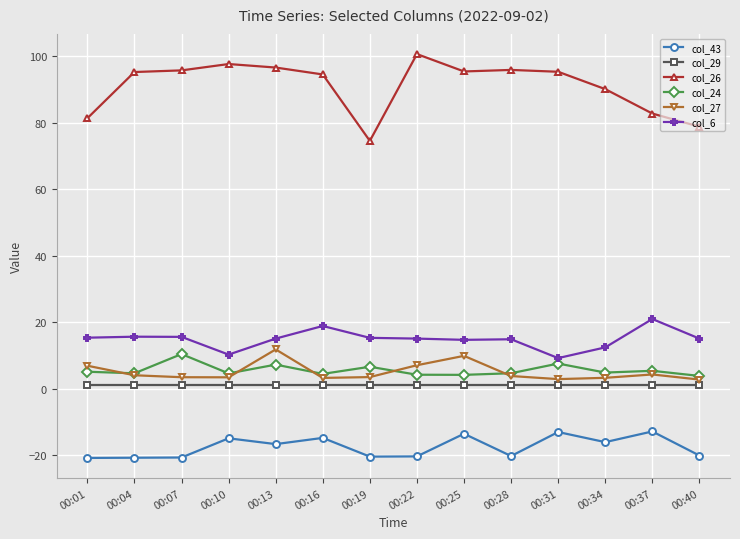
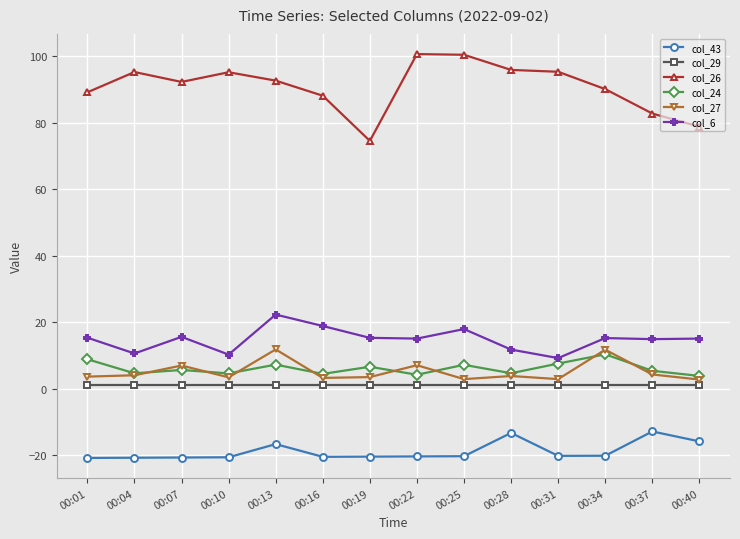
col_26, 00:01: 81 -> 89
col_24, 00:01: 5 -> 9
col_27, 00:01: 7 -> 4
col_6, 00:04: 16 -> 11
col_26, 00:07: 96 -> 92
col_24, 00:07: 10 -> 6
col_27, 00:07: 3 -> 7
col_43, 00:10: -15 -> -21
col_26, 00:10: 98 -> 95
col_26, 00:13: 97 -> 93
col_6, 00:13: 15 -> 22
col_43, 00:16: -15 -> -20
col_26, 00:16: 95 -> 88
col_43, 00:25: -14 -> -20
col_26, 00:25: 95 -> 101
col_24, 00:25: 4 -> 7
col_27, 00:25: 10 -> 3
col_6, 00:25: 15 -> 18
col_43, 00:28: -20 -> -13
col_6, 00:28: 15 -> 12
col_43, 00:31: -13 -> -20
col_43, 00:34: -16 -> -20
col_24, 00:34: 5 -> 10
col_27, 00:34: 3 -> 12
col_6, 00:34: 12 -> 15
col_6, 00:37: 21 -> 15
col_43, 00:40: -20 -> -16
